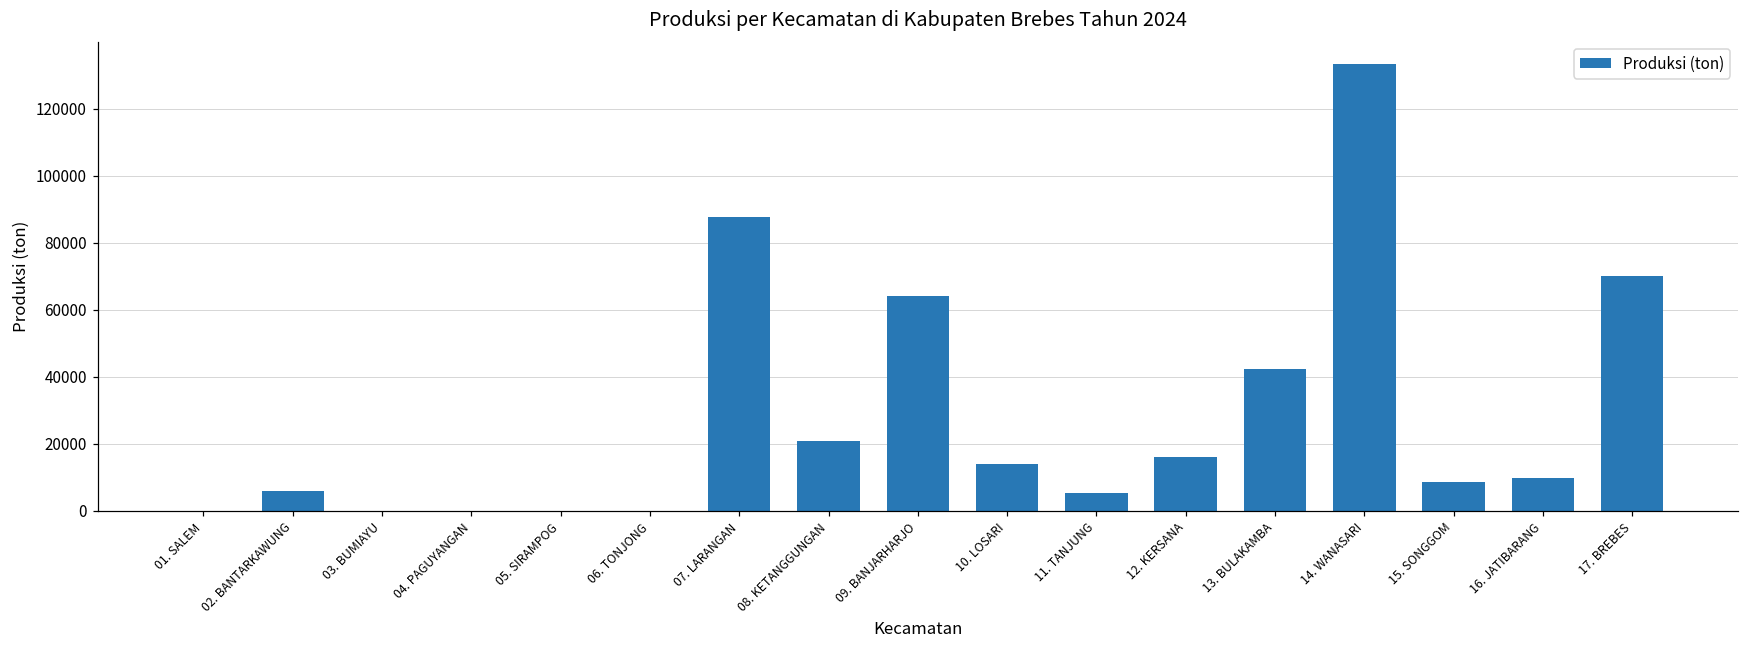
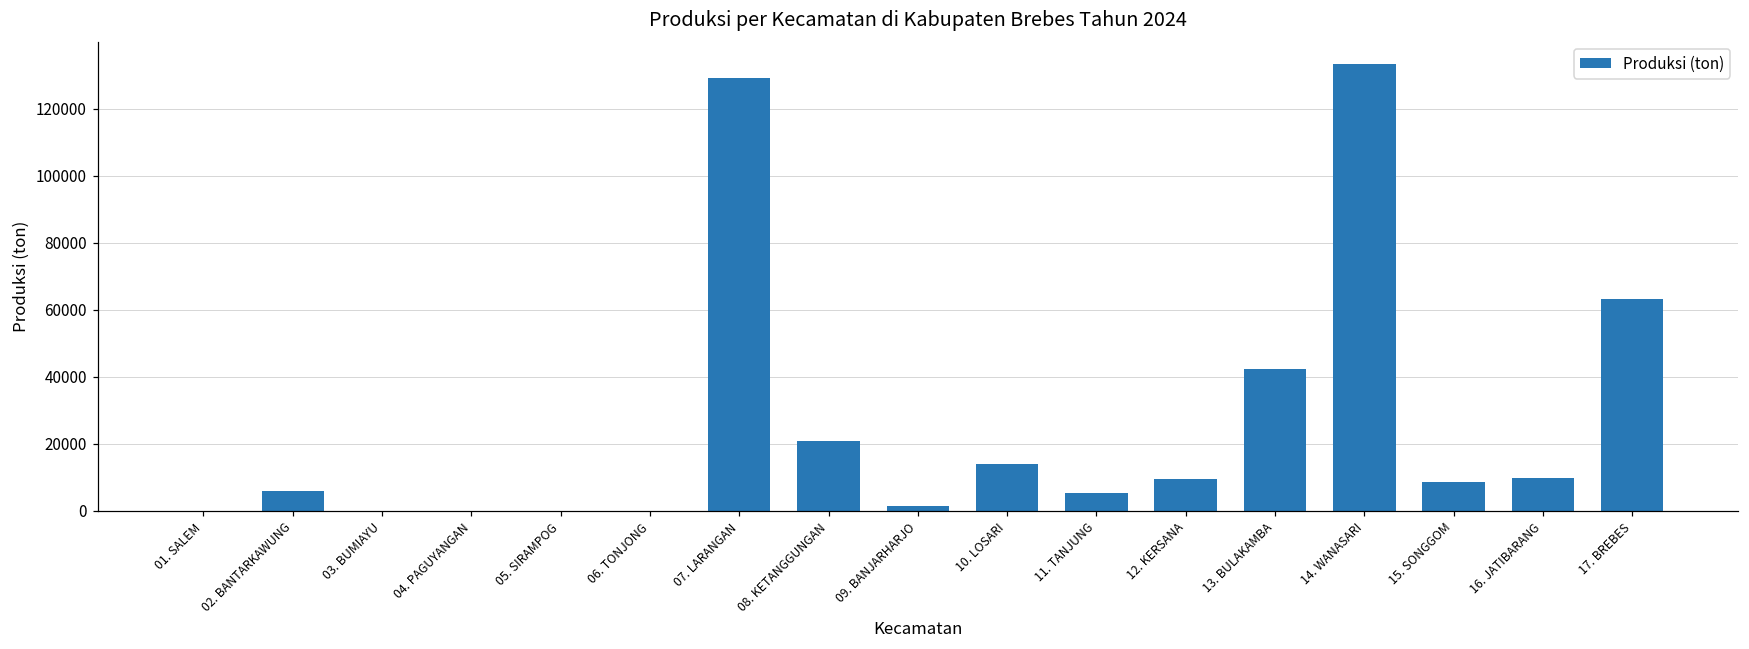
07. LARANGAN: 88000 -> 129000
09. BANJARHARJO: 64000 -> 1000
12. KERSANA: 16000 -> 10000
17. BREBES: 70000 -> 63000
